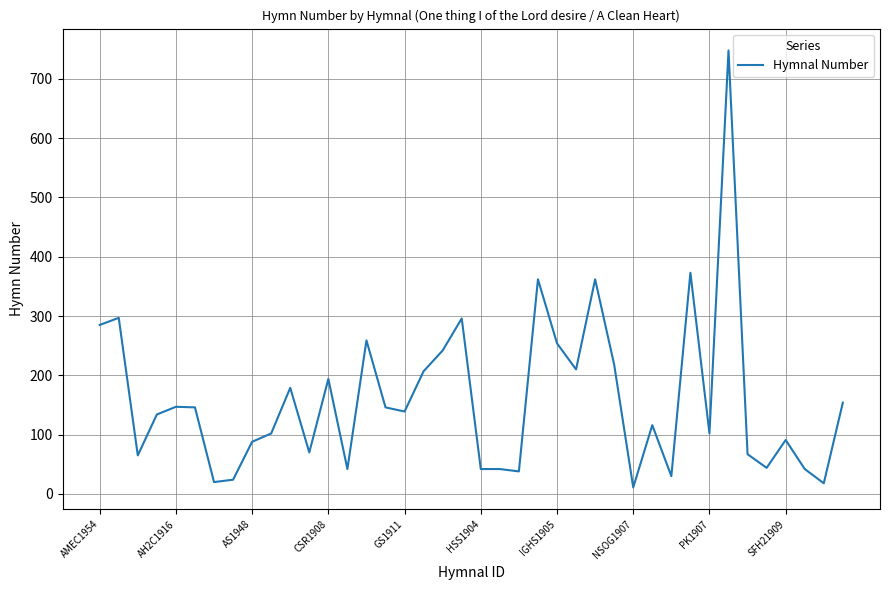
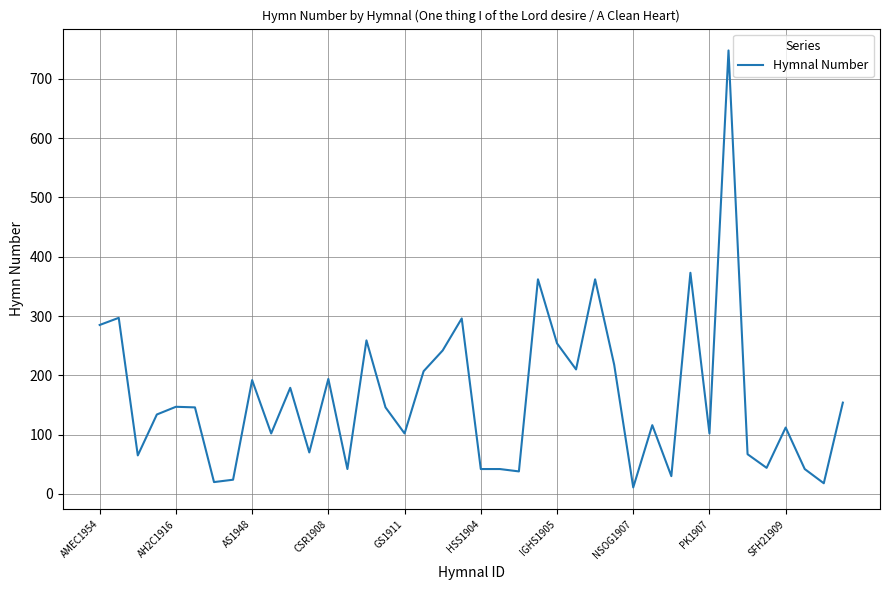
AS1948: 90 -> 190
GS1911: 140 -> 100
SFH21909: 90 -> 110
